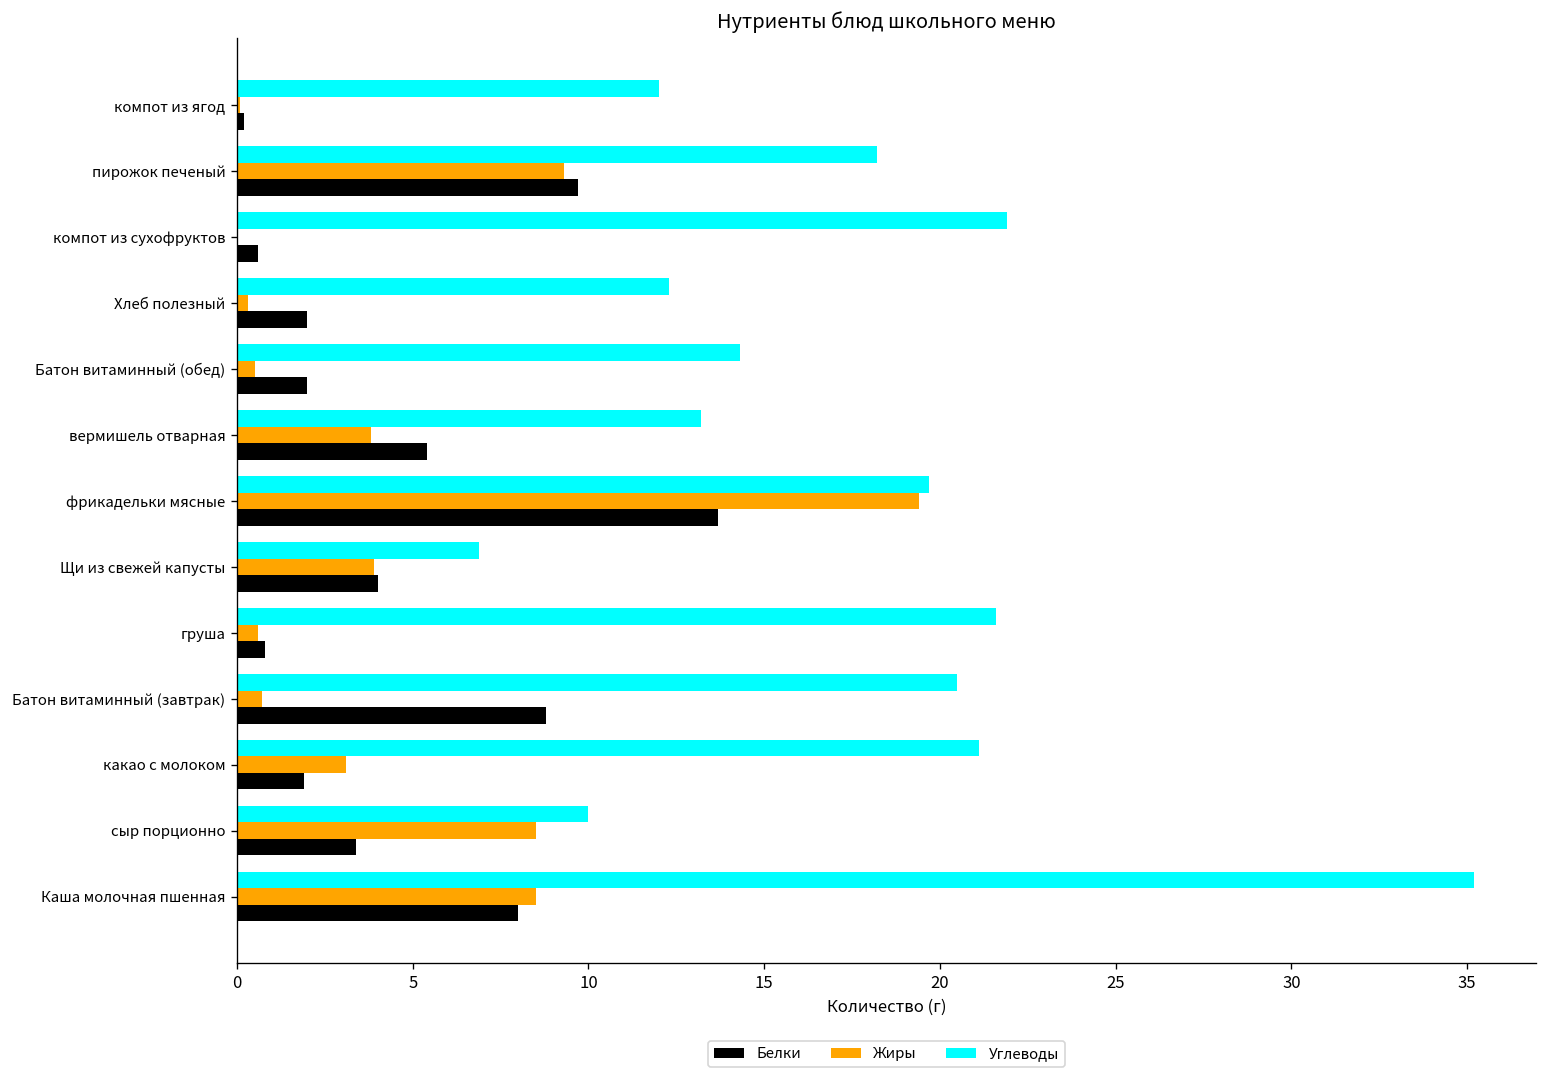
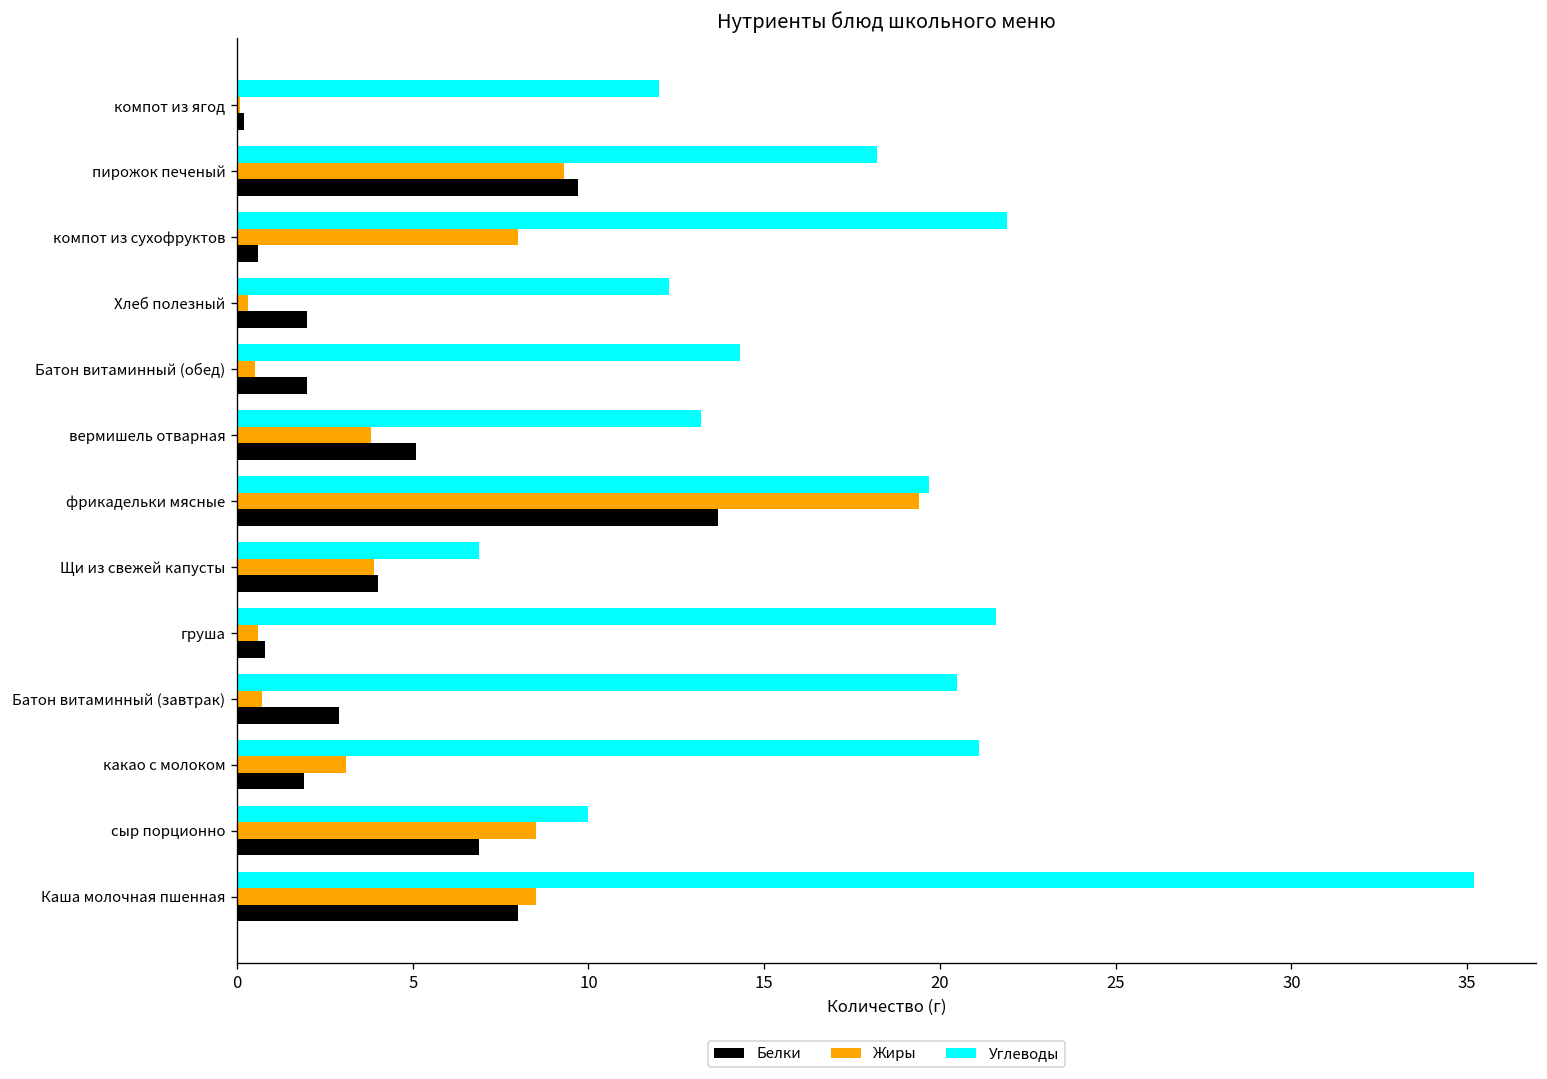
Жиры, компот из сухофруктов: 0 -> 8
Белки, вермишель отварная: 5.4 -> 5.1
Белки, Батон витаминный (завтрак): 8.8 -> 2.9
Белки, сыр порционно: 3.4 -> 6.9
